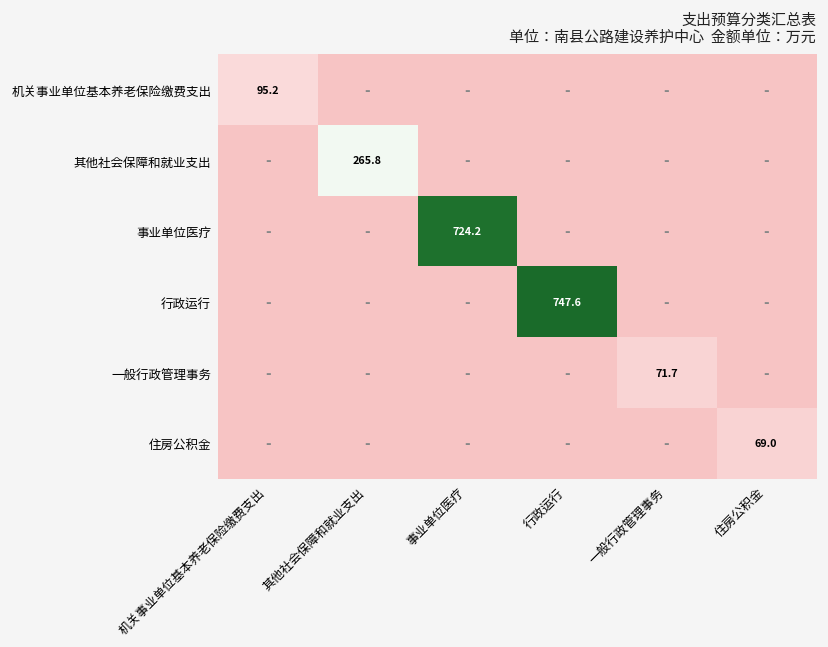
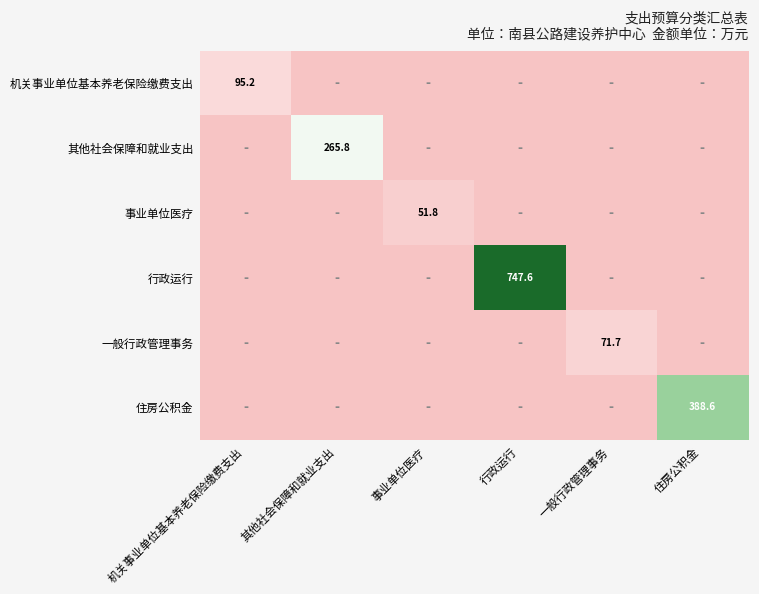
事业单位医疗, 事业单位医疗: 724.2 -> 51.8
住房公积金, 住房公积金: 69.0 -> 388.6
